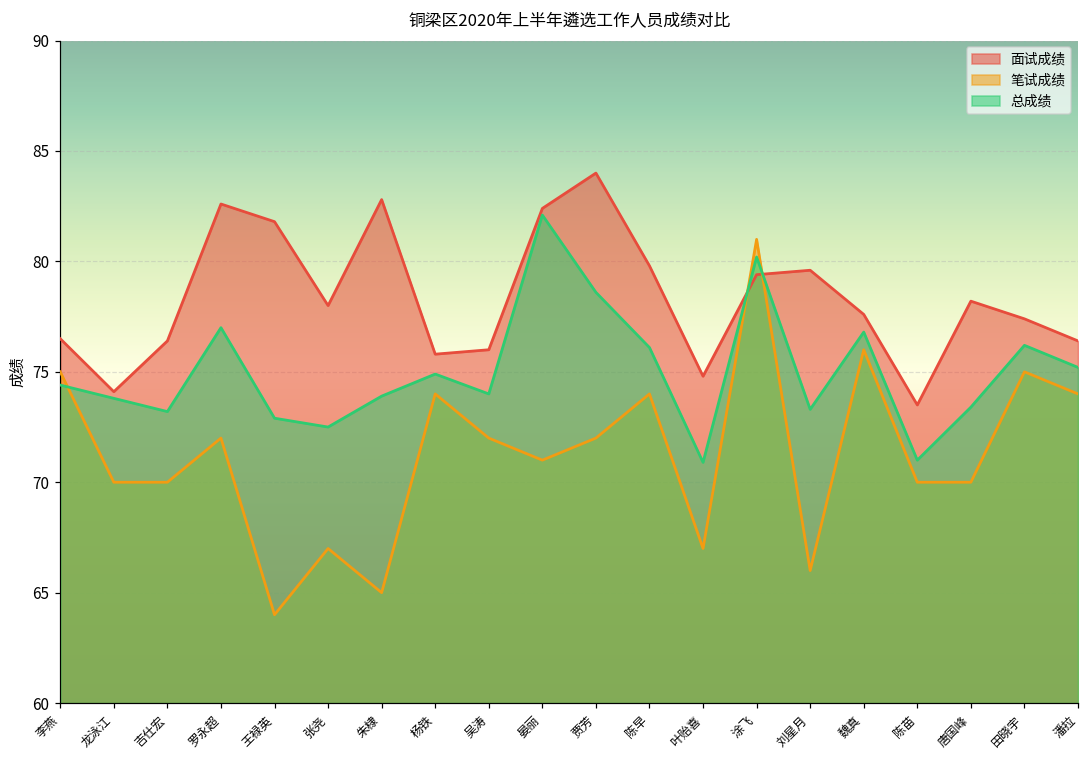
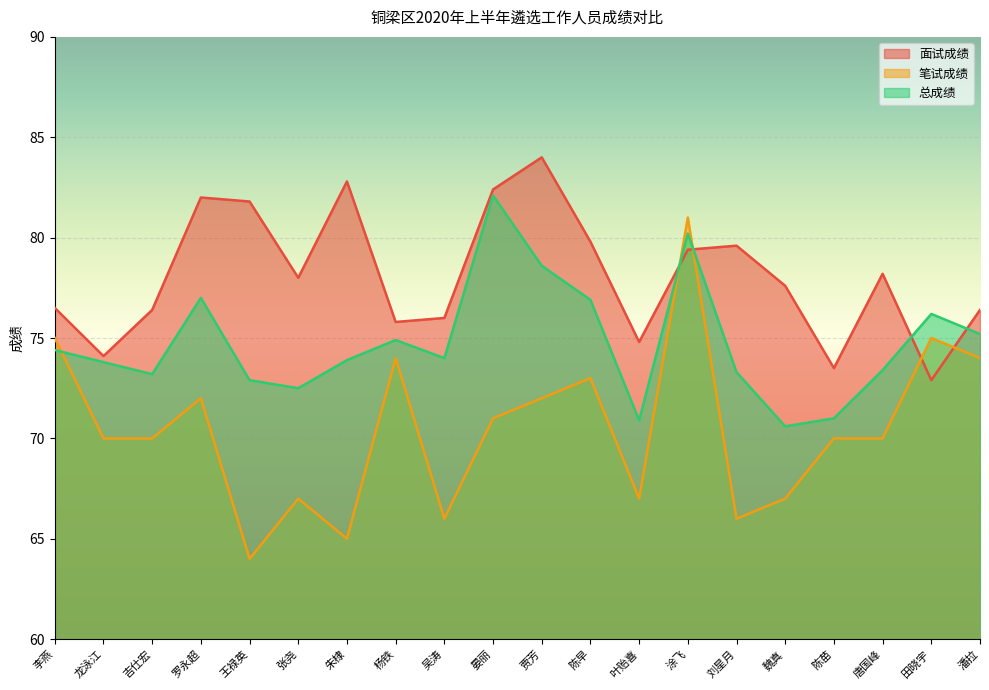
面试成绩, 罗永超: 82.6 -> 82.0
笔试成绩, 吴涛: 72 -> 66
笔试成绩, 陈早: 74 -> 73
总成绩, 陈早: 76.1 -> 76.9
笔试成绩, 魏真: 76 -> 67
总成绩, 魏真: 76.8 -> 70.6
面试成绩, 田晓宇: 77.4 -> 72.9
